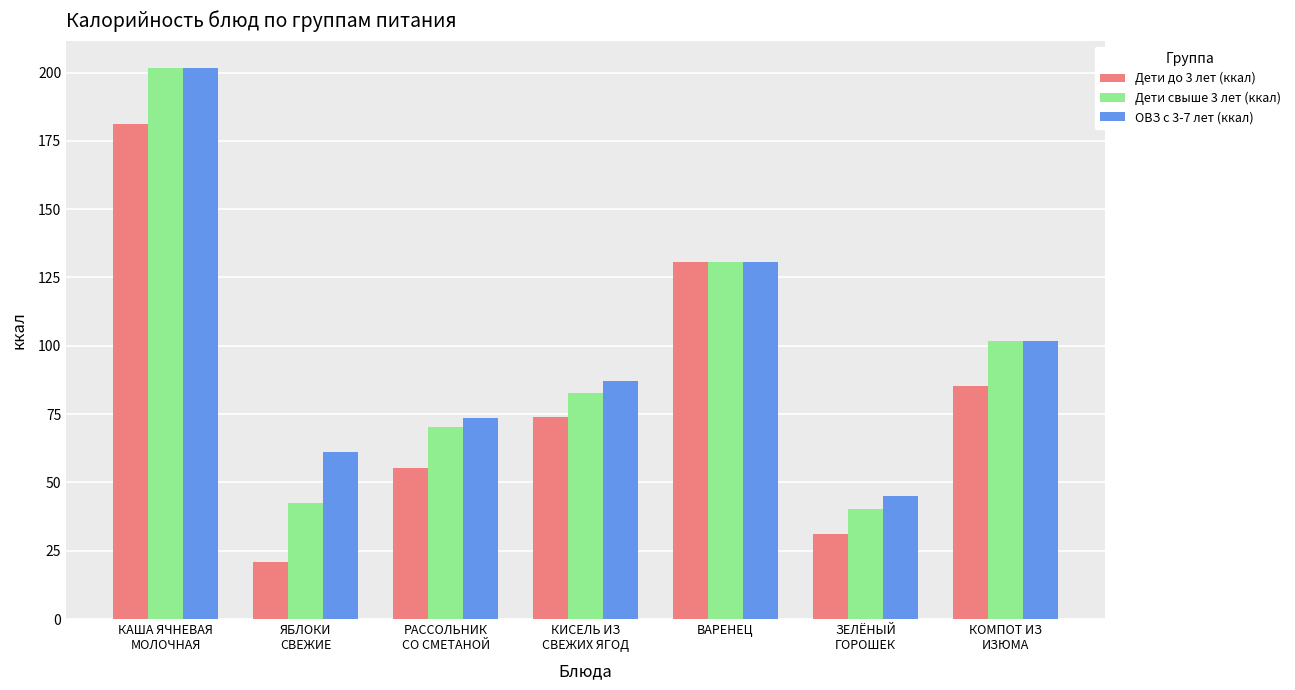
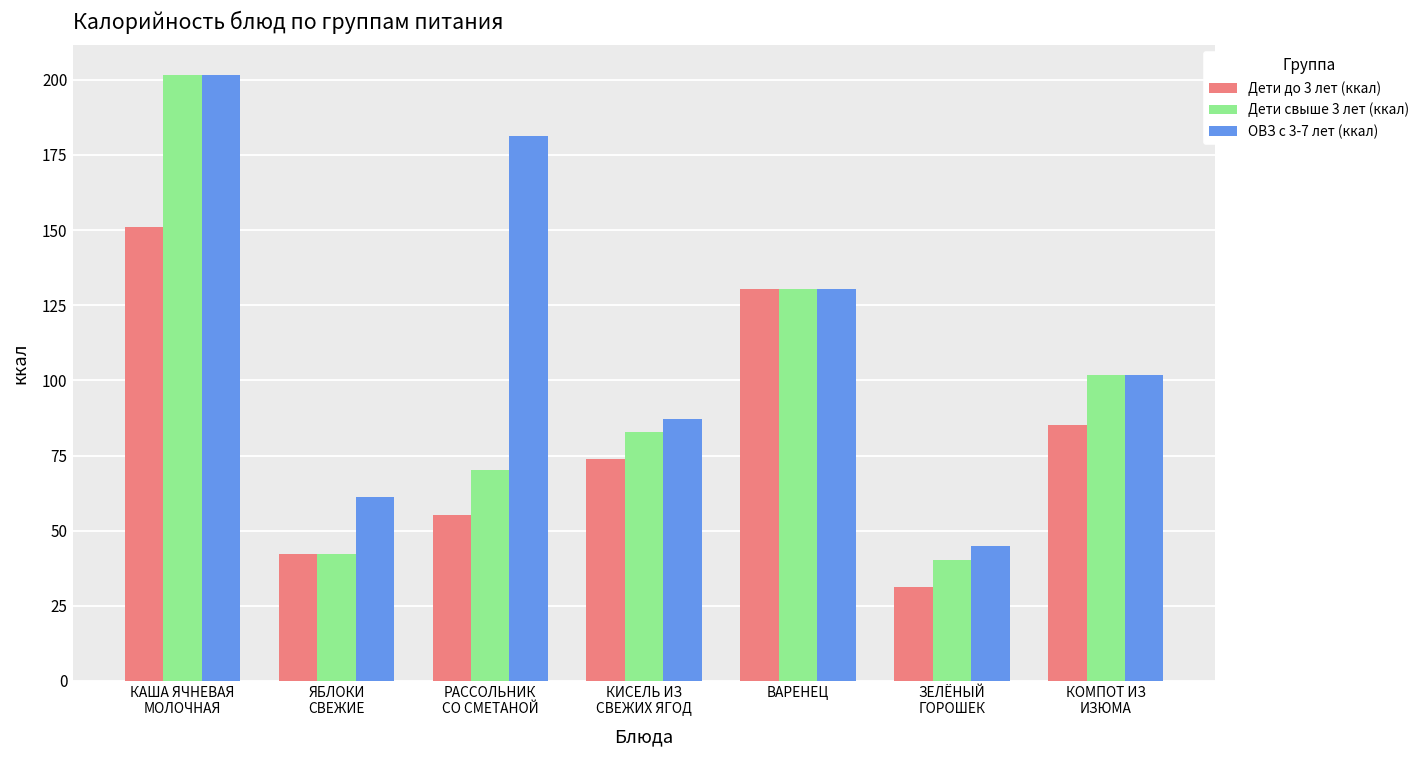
Дети до 3 лет (ккал), КАША ЯЧНЕВАЯ МОЛОЧНАЯ: 181 -> 151
Дети до 3 лет (ккал), ЯБЛОКИ СВЕЖИЕ: 21 -> 42
ОВЗ с 3-7 лет (ккал), РАССОЛЬНИК СО СМЕТАНОЙ: 74 -> 181
